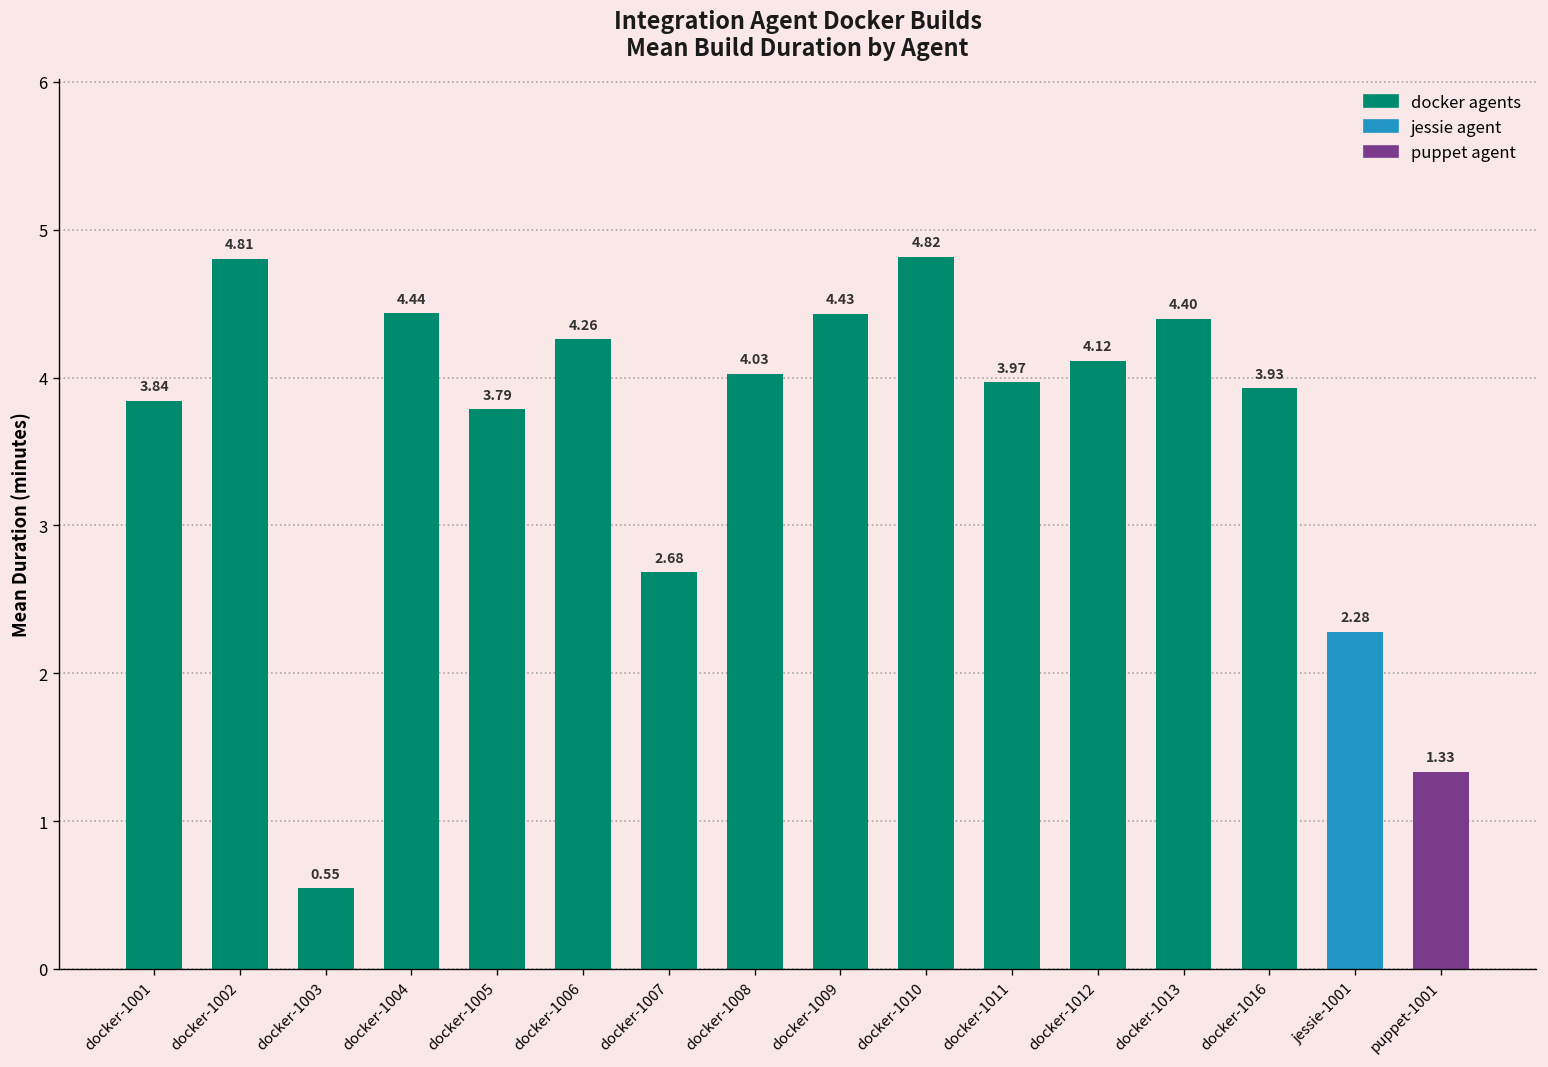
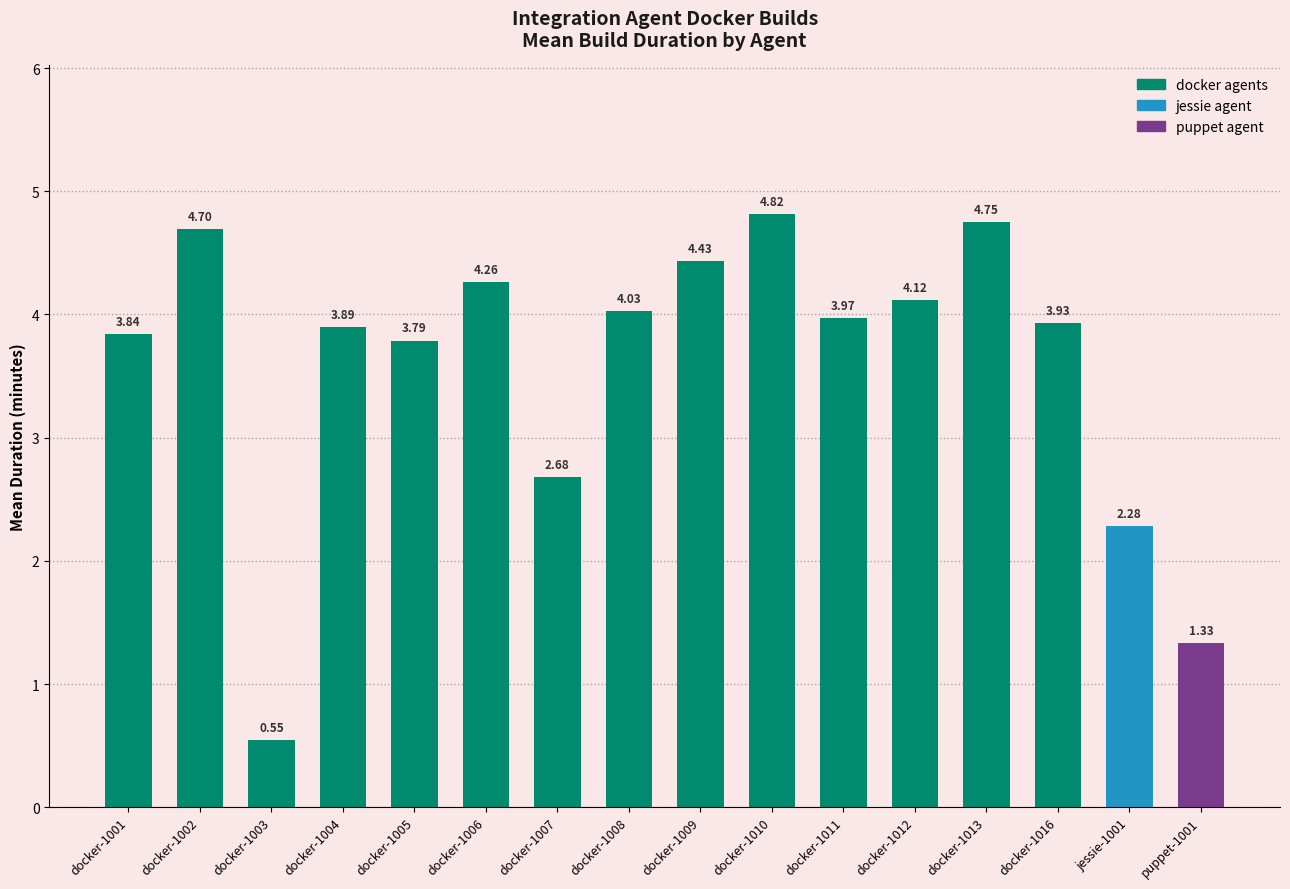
docker-1002: 4.81 -> 4.70
docker-1004: 4.44 -> 3.89
docker-1013: 4.40 -> 4.75
